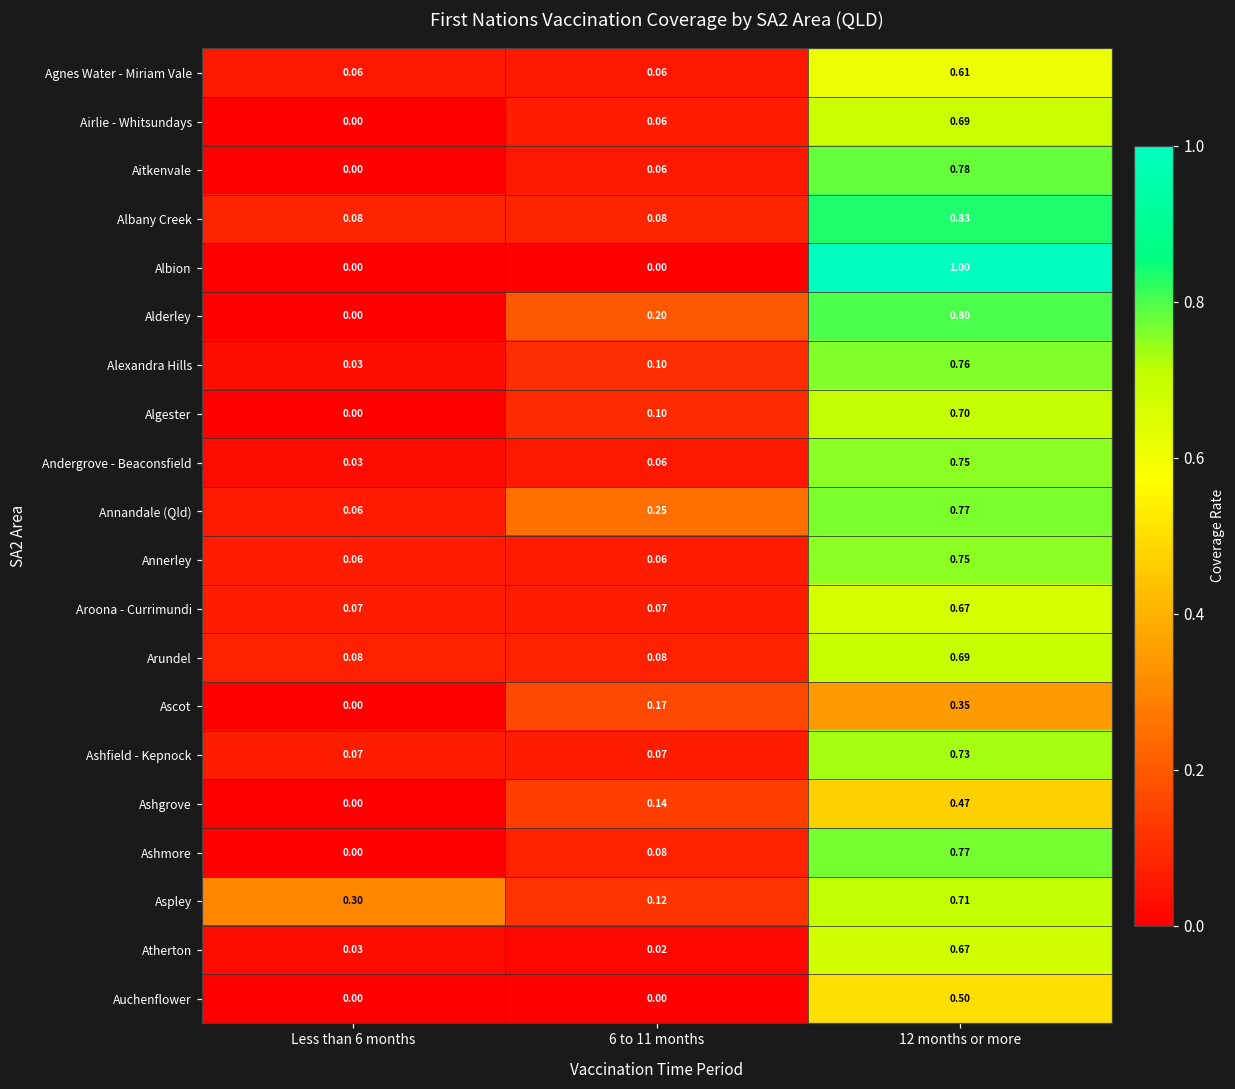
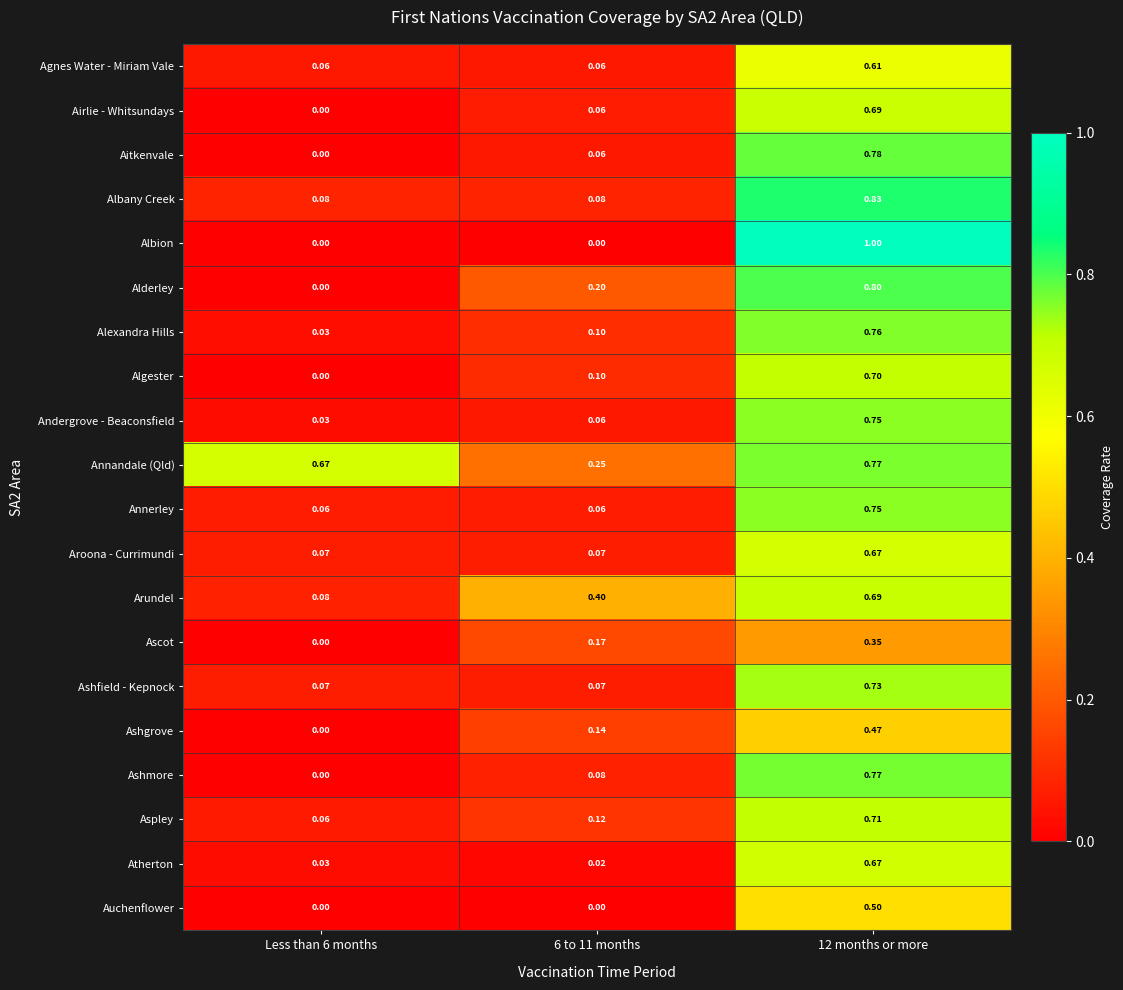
Annandale (Qld), Less than 6 months: 0.06 -> 0.67
Arundel, 6 to 11 months: 0.08 -> 0.40
Aspley, Less than 6 months: 0.30 -> 0.06
